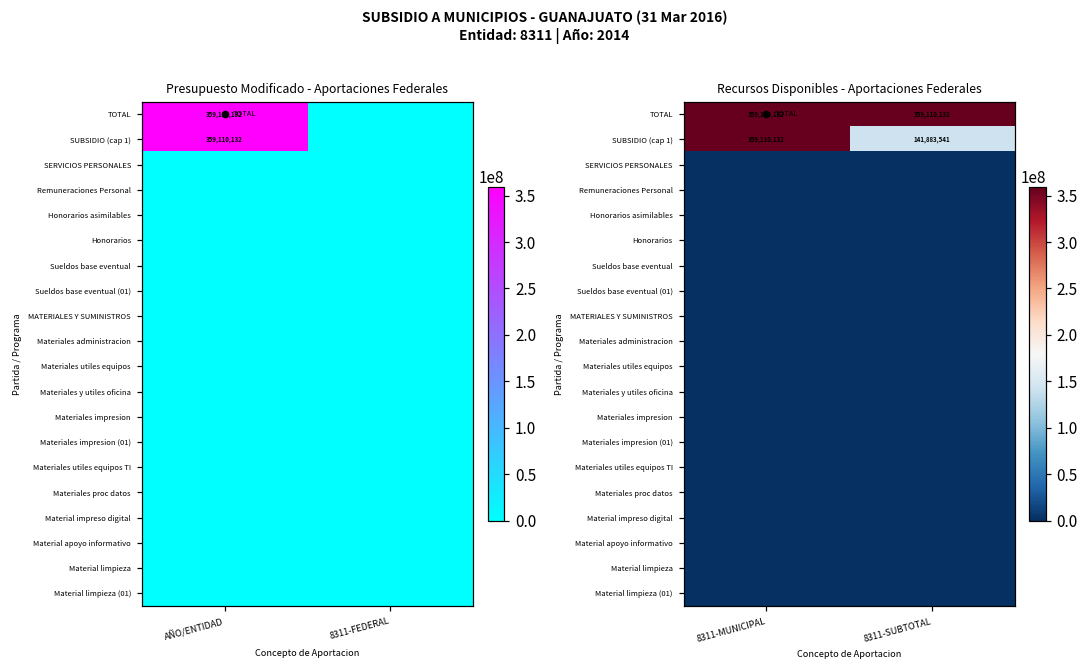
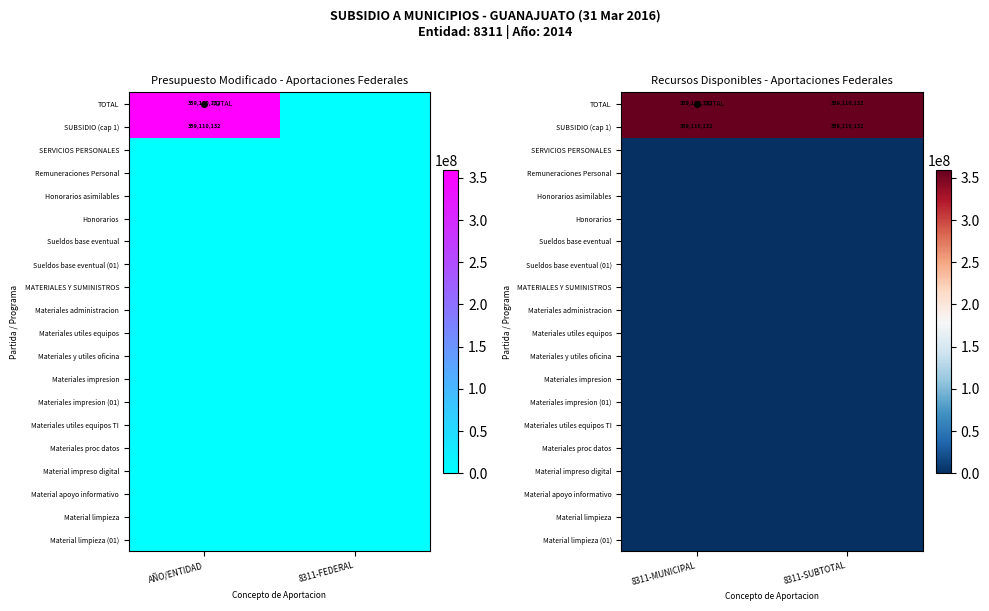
Recursos Disponibles - Aportaciones Federales, SUBSIDIO (cap 1), 8311-SUBTOTAL: 141,883,541 -> 359,110,132
